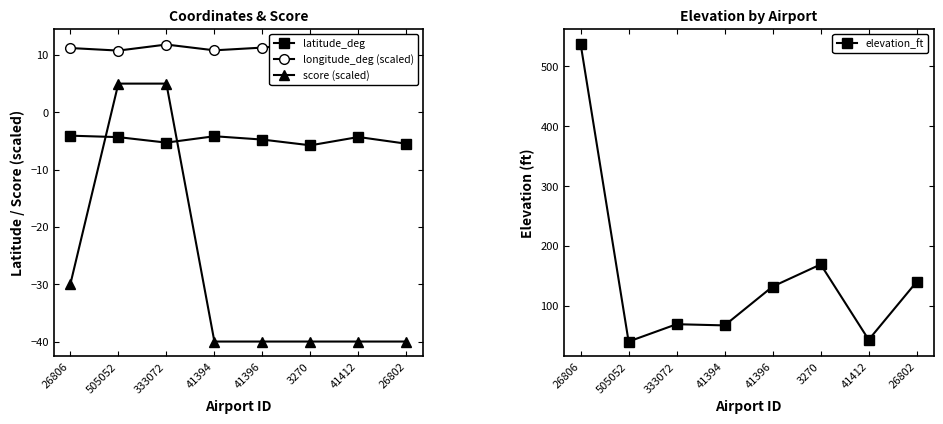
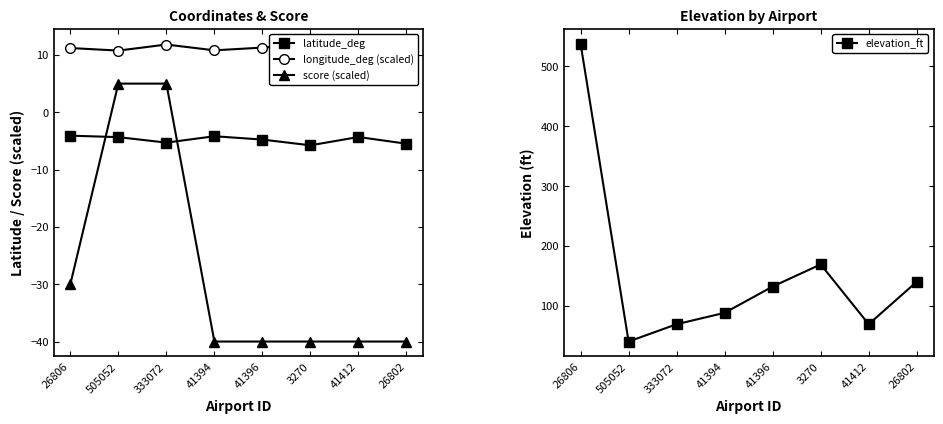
Elevation by Airport, 41394: 70 -> 90
Elevation by Airport, 41412: 40 -> 70
